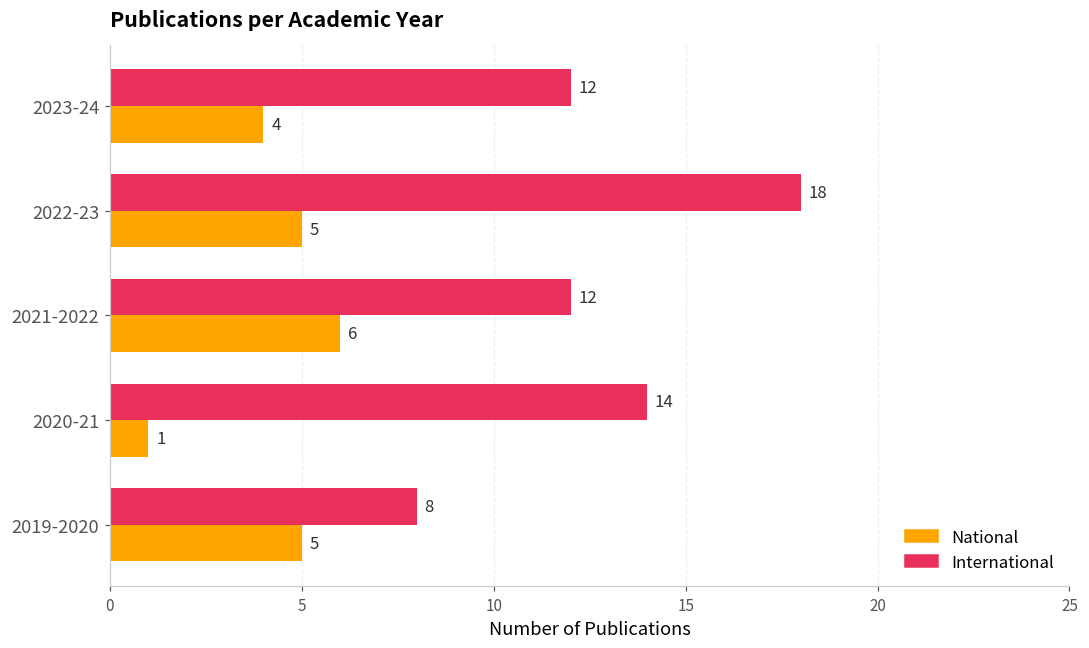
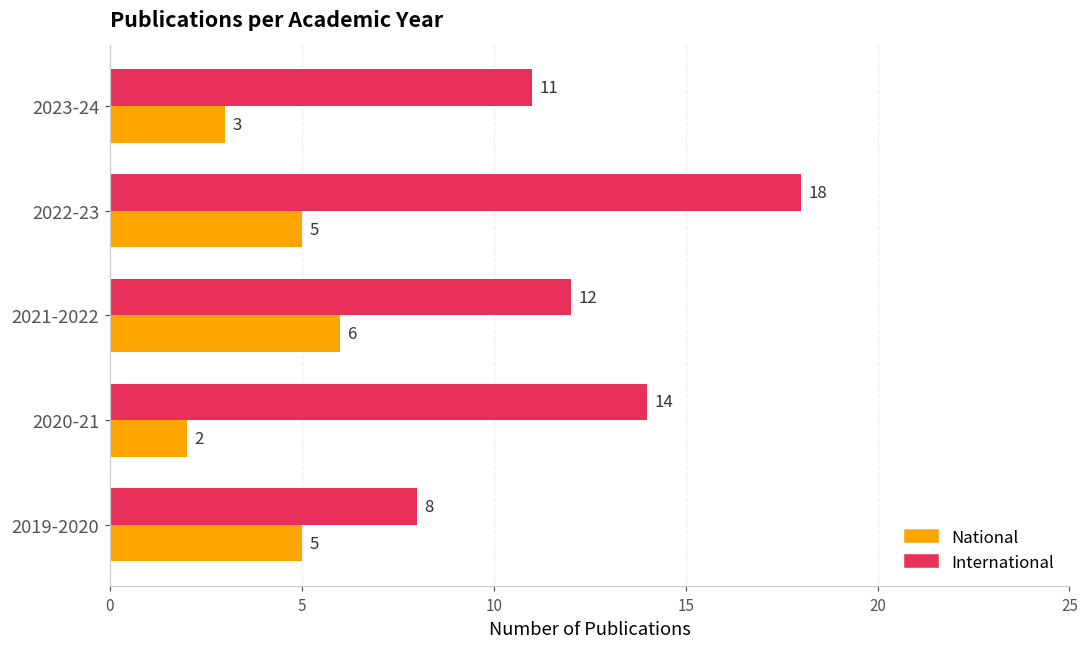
International, 2023-24: 12 -> 11
National, 2023-24: 4 -> 3
National, 2020-21: 1 -> 2
